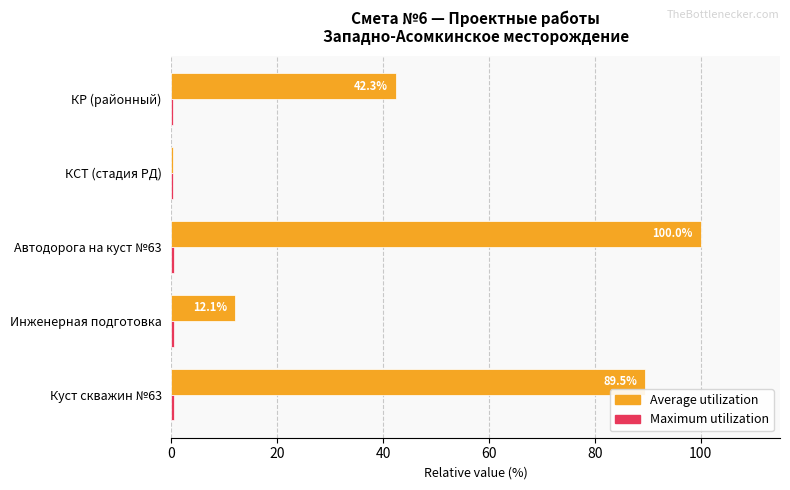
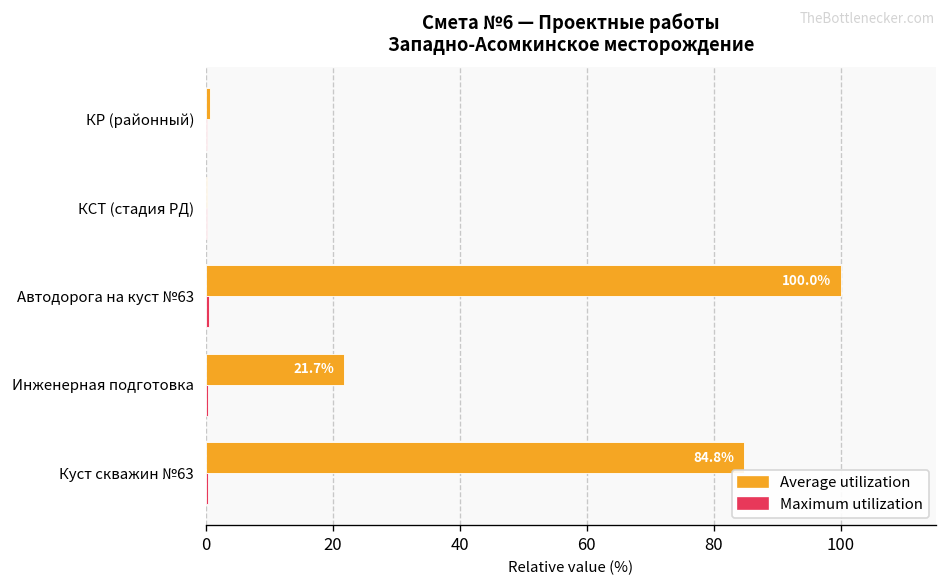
Average utilization, КР (районный): 42 -> 1
Average utilization, Инженерная подготовка: 12.1% -> 21.7%
Average utilization, Куст скважин №63: 89.5% -> 84.8%
